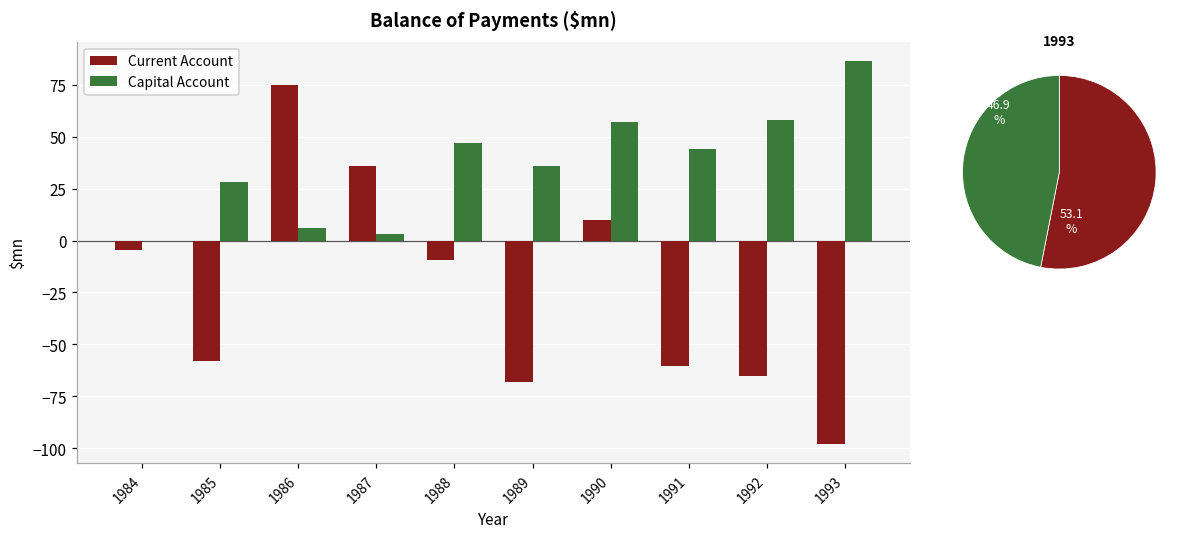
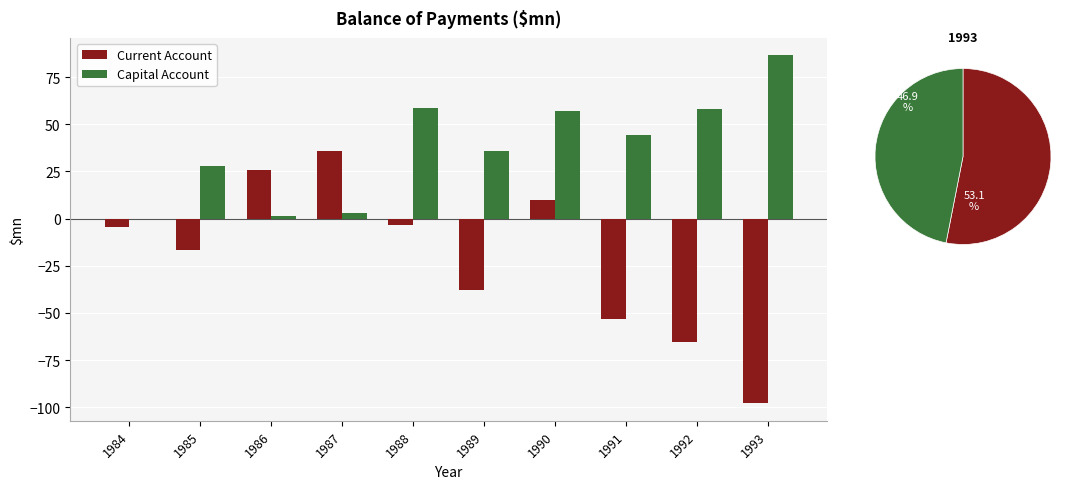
Balance of Payments ($mn), Current Account, 1985: -58 -> -17
Balance of Payments ($mn), Current Account, 1986: 75 -> 26
Balance of Payments ($mn), Capital Account, 1986: 6 -> 1
Balance of Payments ($mn), Current Account, 1988: -9 -> -3
Balance of Payments ($mn), Capital Account, 1988: 47 -> 58
Balance of Payments ($mn), Current Account, 1989: -68 -> -38
Balance of Payments ($mn), Current Account, 1991: -61 -> -53
